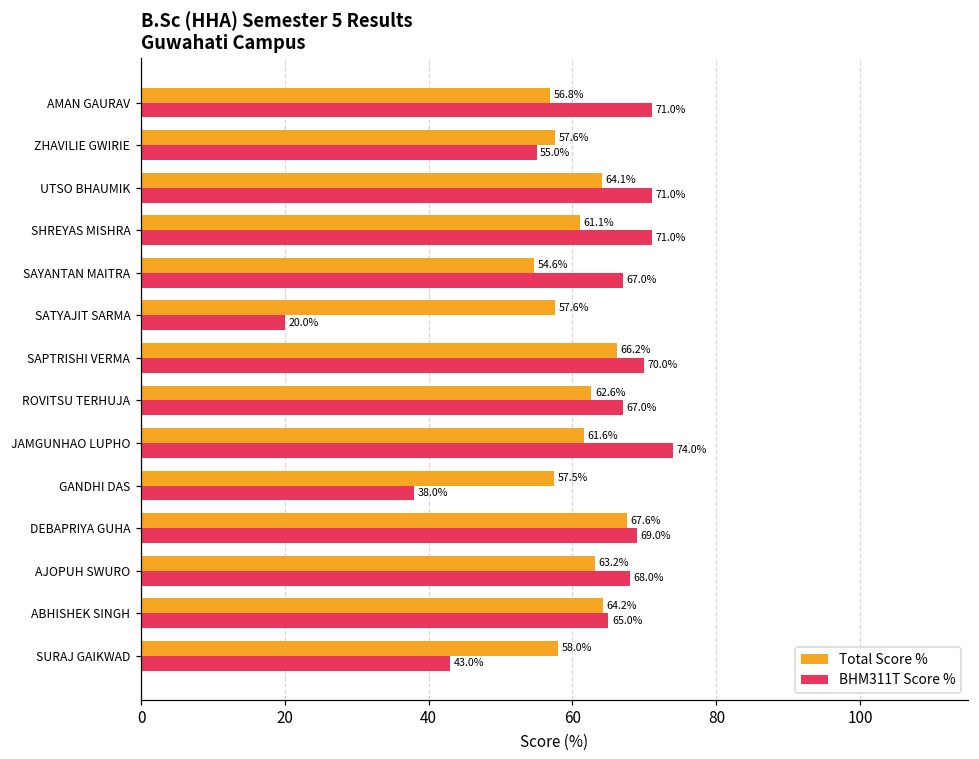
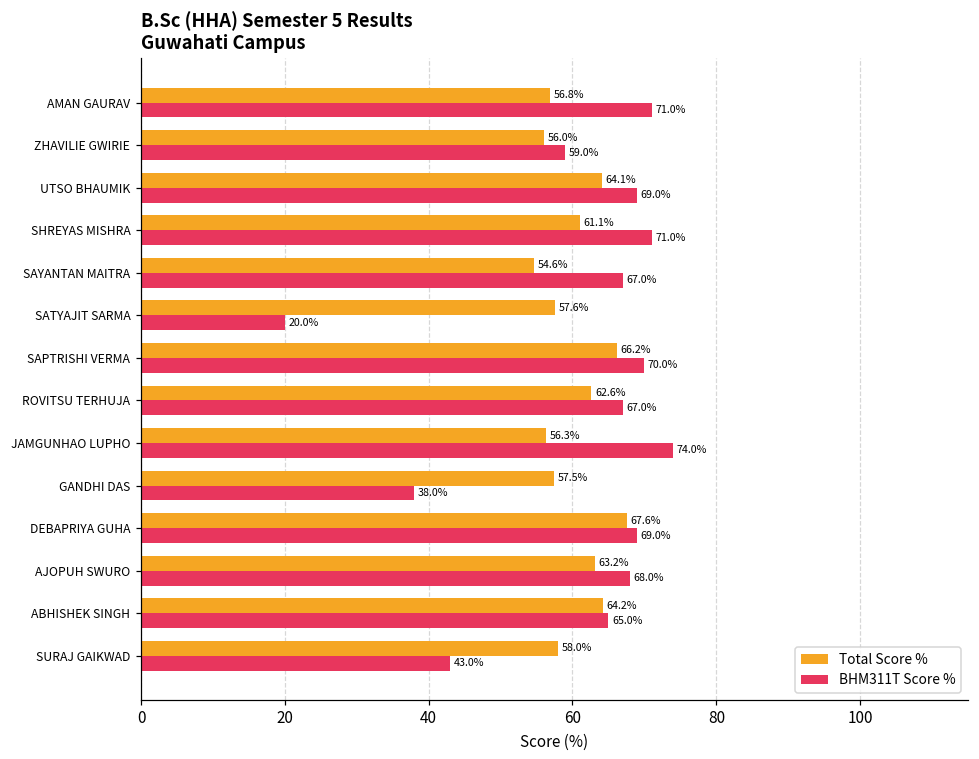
Total Score %, ZHAVILIE GWIRIE: 57.6% -> 56.0%
BHM311T Score %, ZHAVILIE GWIRIE: 55.0% -> 59.0%
BHM311T Score %, UTSO BHAUMIK: 71.0% -> 69.0%
Total Score %, JAMGUNHAO LUPHO: 61.6% -> 56.3%
